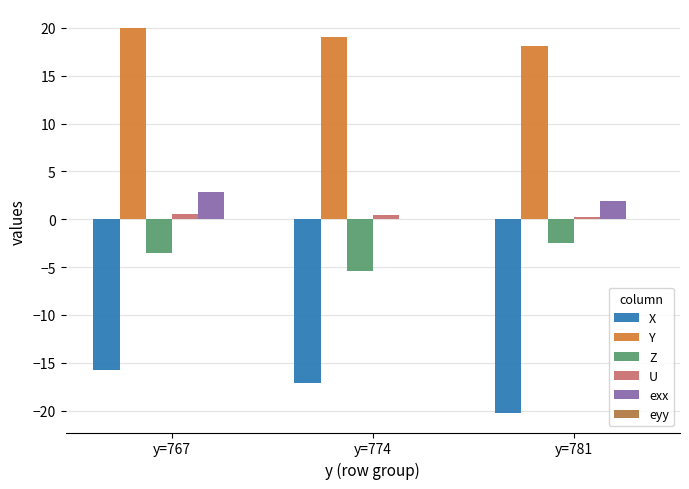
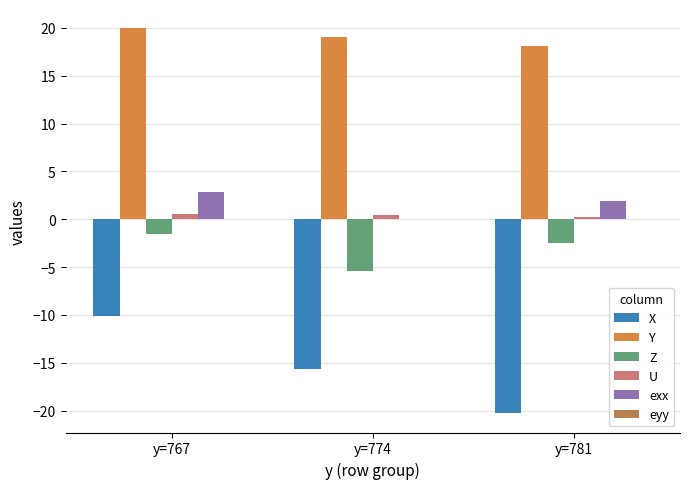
X, y=767: -16 -> -10
Z, y=767: -3 -> -2
X, y=774: -17 -> -16
